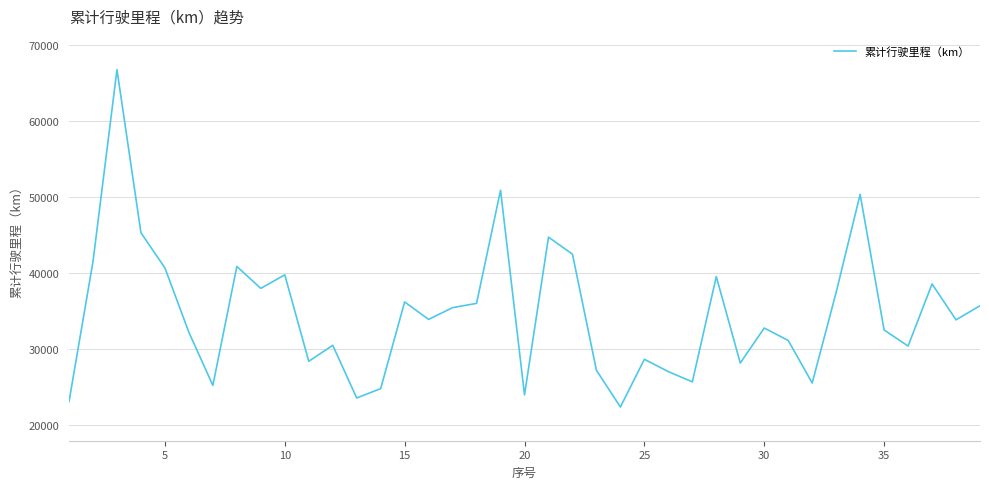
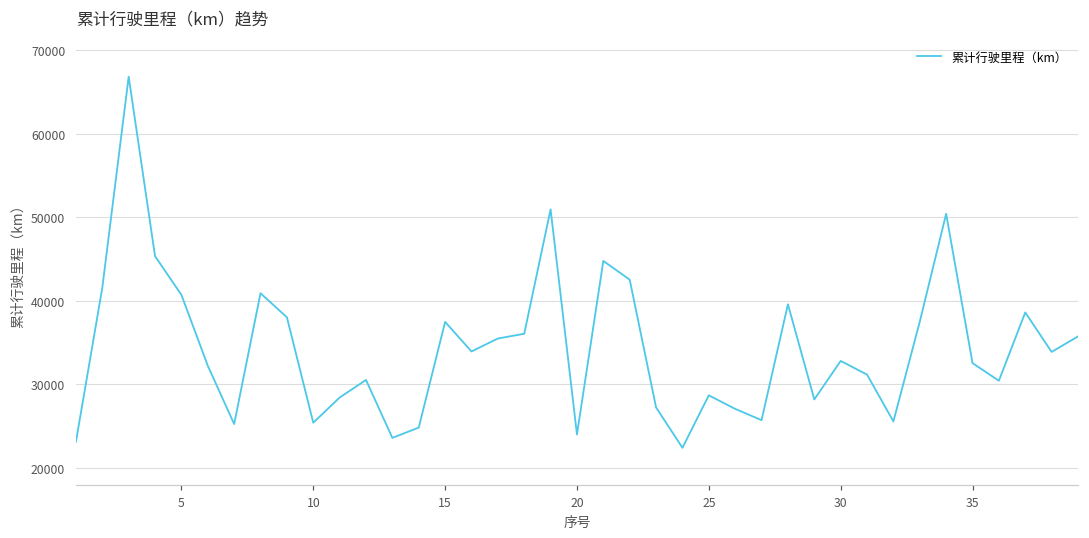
10: 40000 -> 25000
15: 36000 -> 37000
